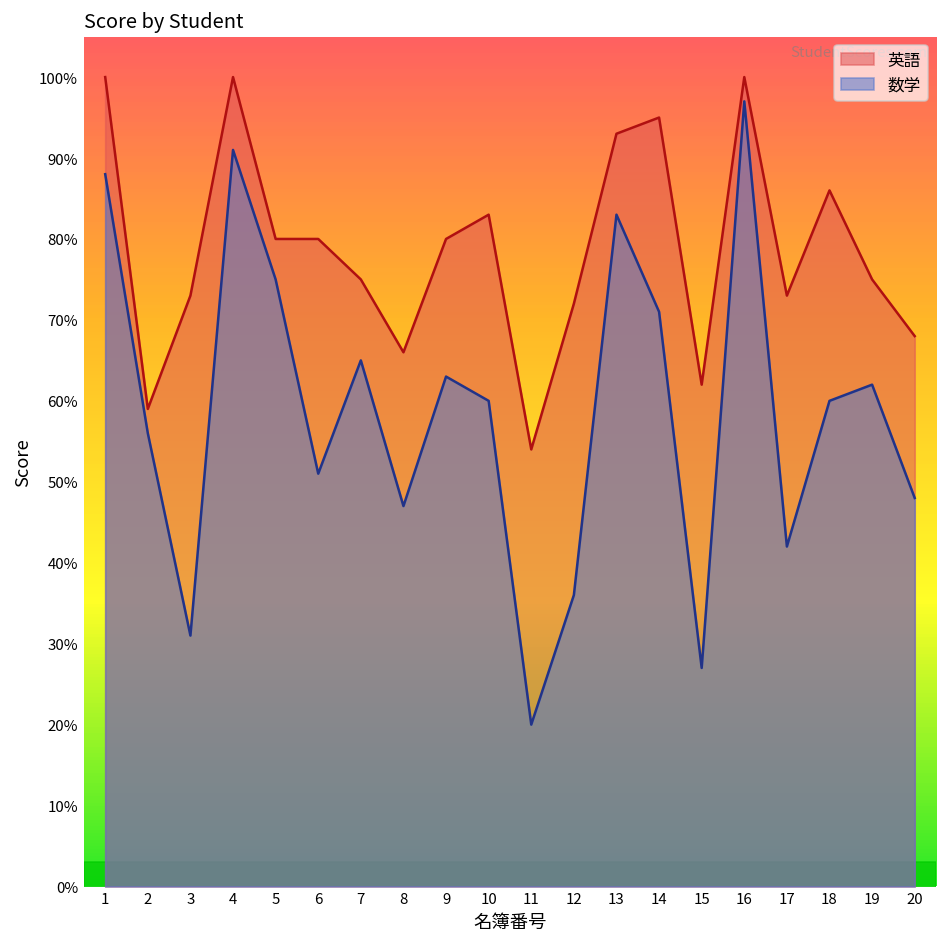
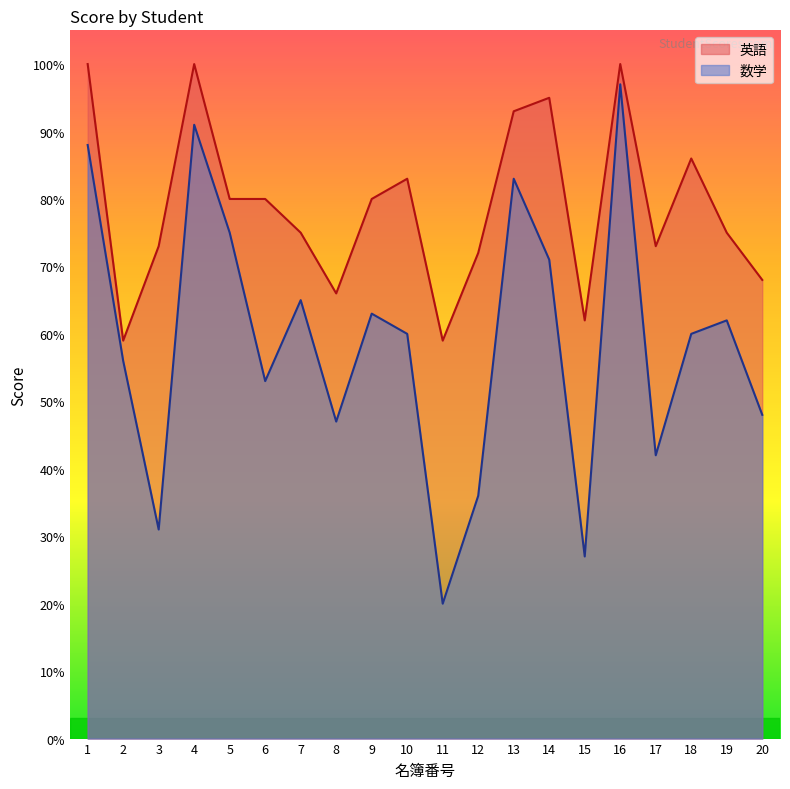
数学, 6: 51% -> 53%
英語, 11: 54% -> 59%
